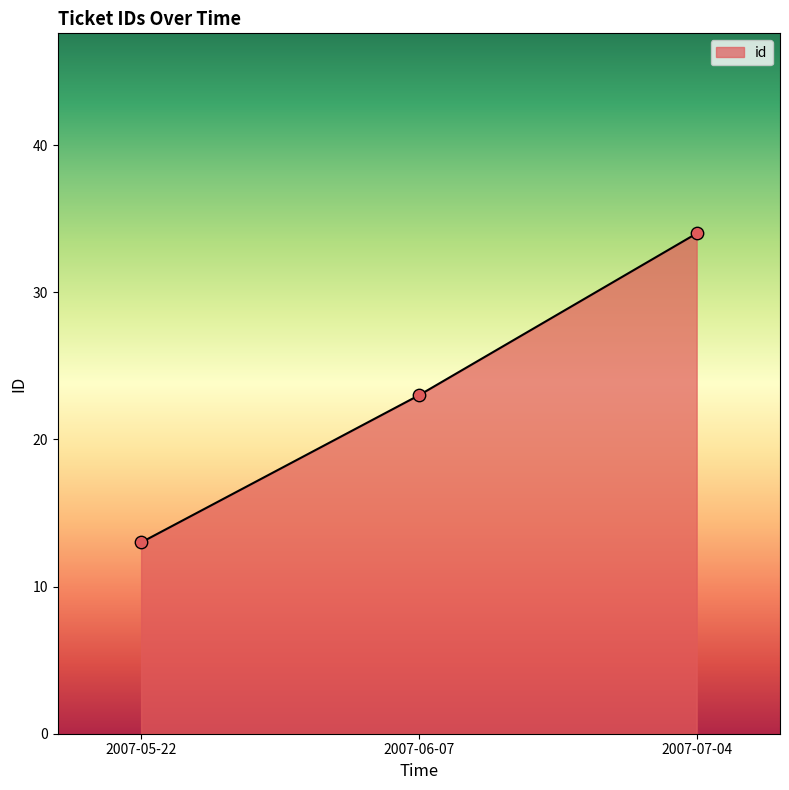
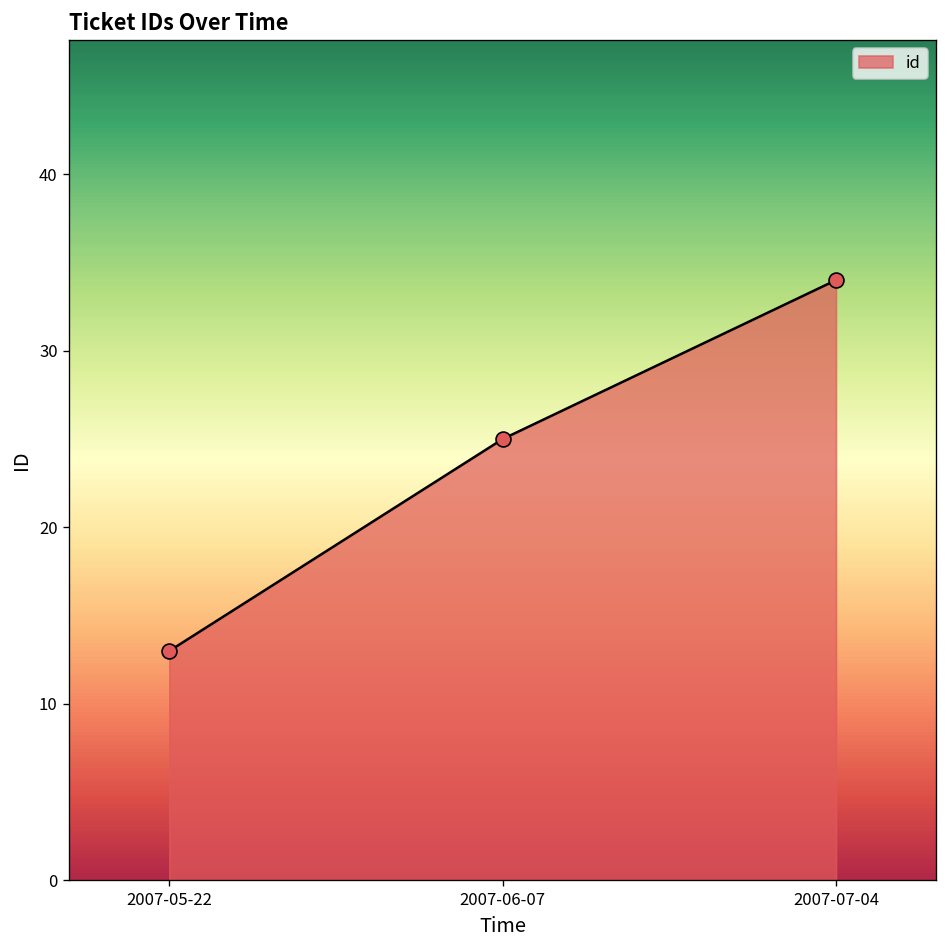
2007-06-07: 23 -> 25
